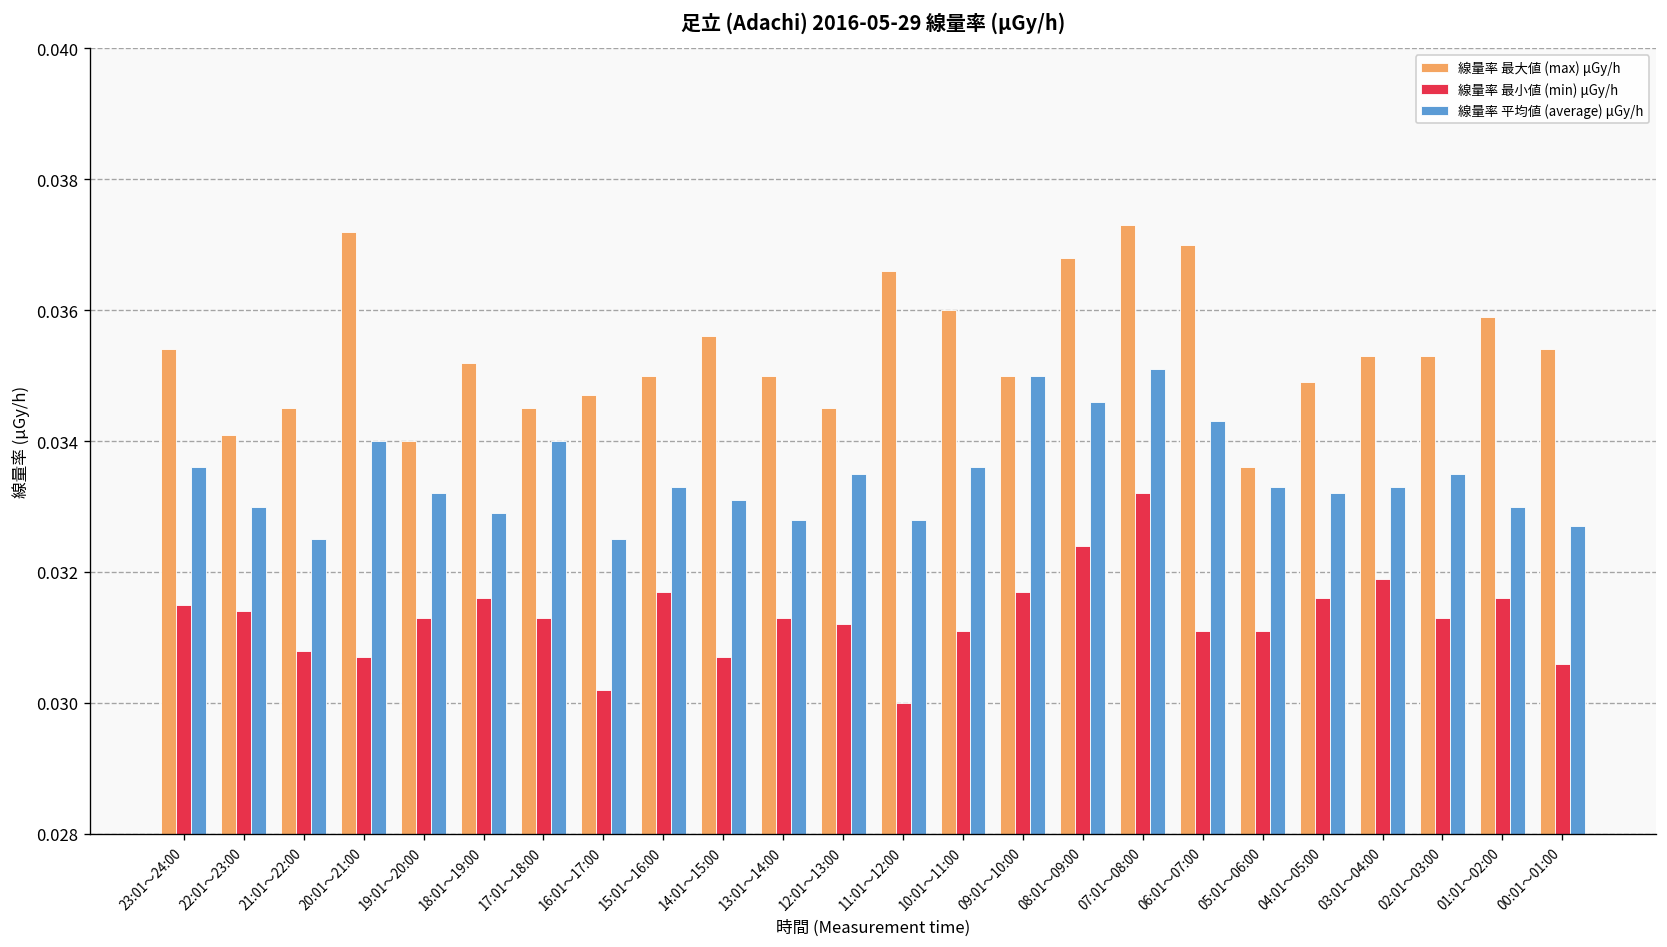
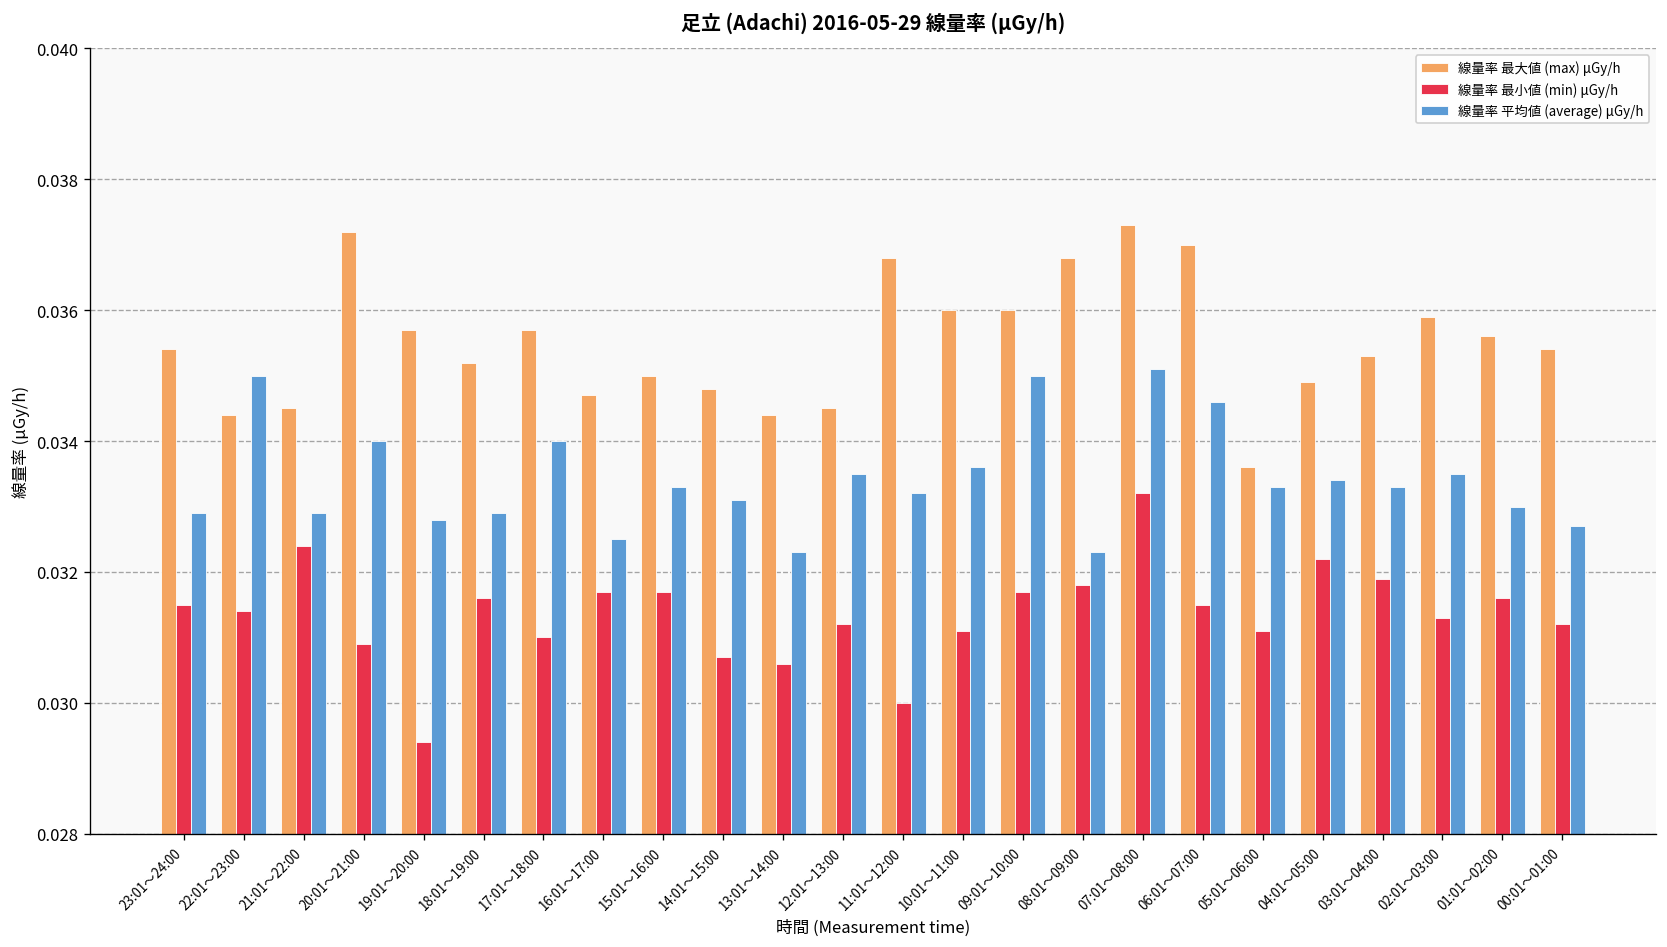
線量率 平均値 (average) μGy/h, 23:01～24:00: 0.0336 -> 0.0329
線量率 最大値 (max) μGy/h, 22:01～23:00: 0.0341 -> 0.0344
線量率 平均値 (average) μGy/h, 22:01～23:00: 0.033 -> 0.035
線量率 最小値 (min) μGy/h, 21:01～22:00: 0.0308 -> 0.0324
線量率 平均値 (average) μGy/h, 21:01～22:00: 0.0325 -> 0.0329
線量率 最小値 (min) μGy/h, 20:01～21:00: 0.0307 -> 0.0309
線量率 最大値 (max) μGy/h, 19:01～20:00: 0.0340 -> 0.0357
線量率 最小値 (min) μGy/h, 19:01～20:00: 0.0313 -> 0.0294
線量率 平均値 (average) μGy/h, 19:01～20:00: 0.0332 -> 0.0328
線量率 最大値 (max) μGy/h, 17:01～18:00: 0.0345 -> 0.0357
線量率 最小値 (min) μGy/h, 17:01～18:00: 0.0313 -> 0.0310
線量率 最小値 (min) μGy/h, 16:01～17:00: 0.0302 -> 0.0317
線量率 最大値 (max) μGy/h, 14:01～15:00: 0.0356 -> 0.0348
線量率 最大値 (max) μGy/h, 13:01～14:00: 0.0350 -> 0.0344
線量率 最小値 (min) μGy/h, 13:01～14:00: 0.0313 -> 0.0306
線量率 平均値 (average) μGy/h, 13:01～14:00: 0.0328 -> 0.0323
線量率 最大値 (max) μGy/h, 11:01～12:00: 0.0366 -> 0.0368
線量率 平均値 (average) μGy/h, 11:01～12:00: 0.0328 -> 0.0332
線量率 最大値 (max) μGy/h, 09:01～10:00: 0.035 -> 0.036
線量率 最小値 (min) μGy/h, 08:01～09:00: 0.0324 -> 0.0318
線量率 平均値 (average) μGy/h, 08:01～09:00: 0.0346 -> 0.0323
線量率 最小値 (min) μGy/h, 06:01～07:00: 0.0311 -> 0.0315
線量率 平均値 (average) μGy/h, 06:01～07:00: 0.0343 -> 0.0346
線量率 最小値 (min) μGy/h, 04:01～05:00: 0.0316 -> 0.0322
線量率 平均値 (average) μGy/h, 04:01～05:00: 0.0332 -> 0.0334
線量率 最大値 (max) μGy/h, 02:01～03:00: 0.0353 -> 0.0359
線量率 最大値 (max) μGy/h, 01:01～02:00: 0.0359 -> 0.0356
線量率 最小値 (min) μGy/h, 00:01～01:00: 0.0306 -> 0.0312
